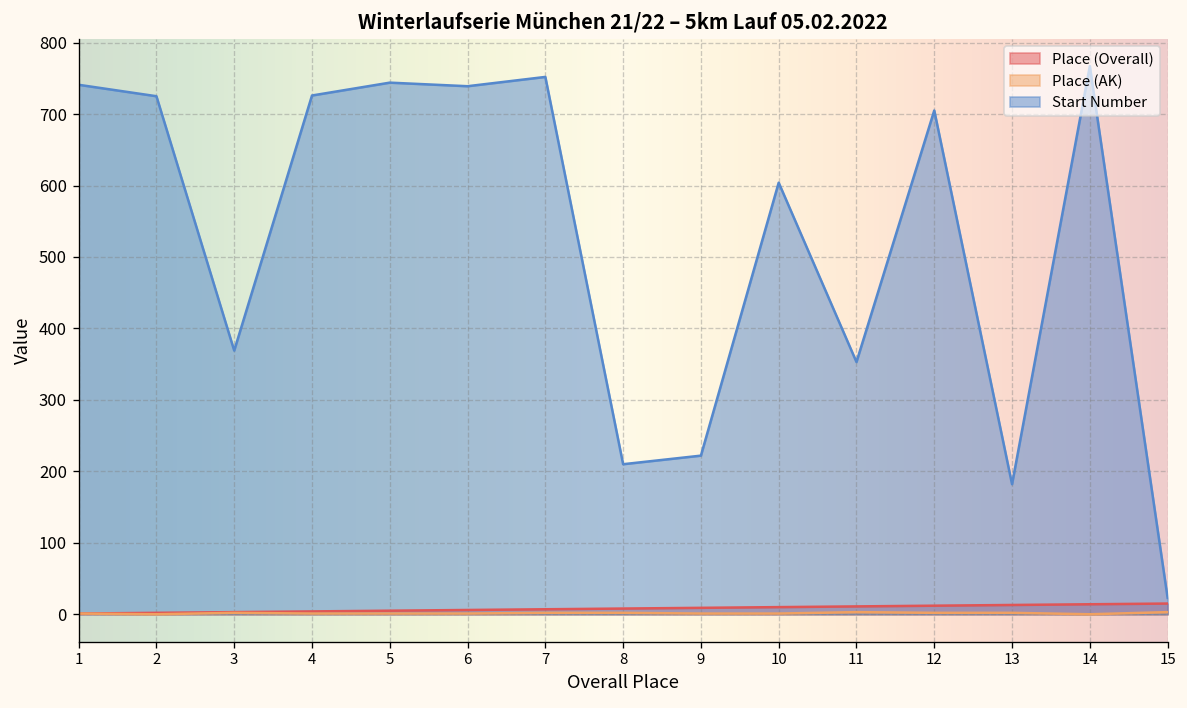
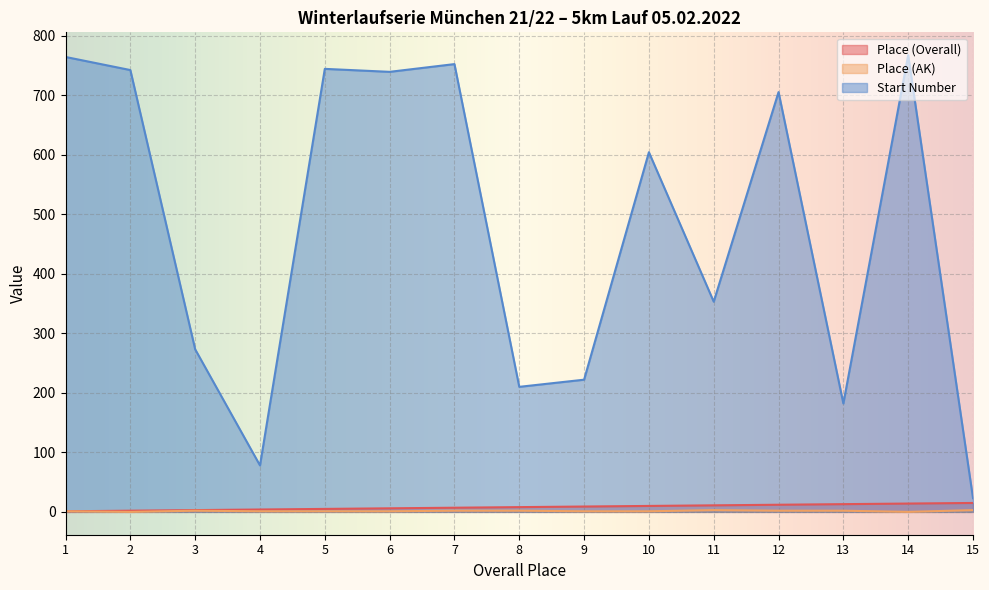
Start Number, 1: 740 -> 760
Start Number, 2: 730 -> 740
Start Number, 3: 370 -> 270
Start Number, 4: 730 -> 80
